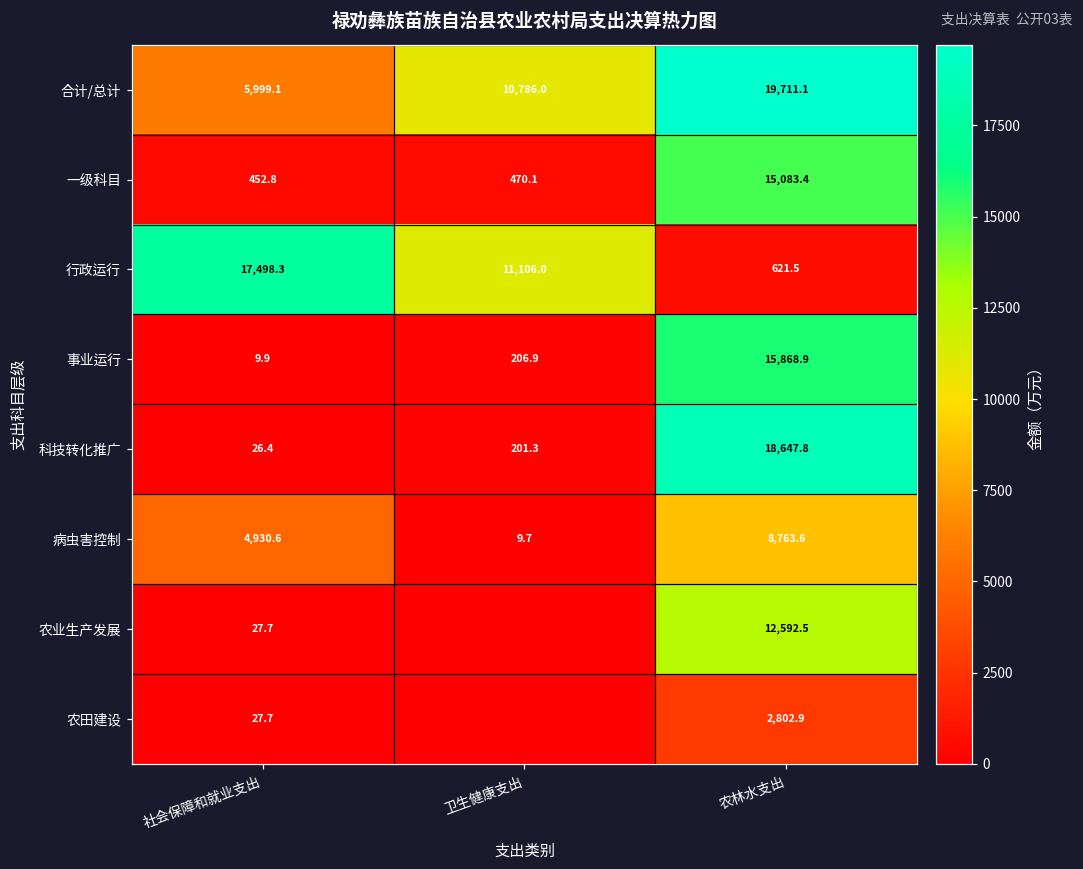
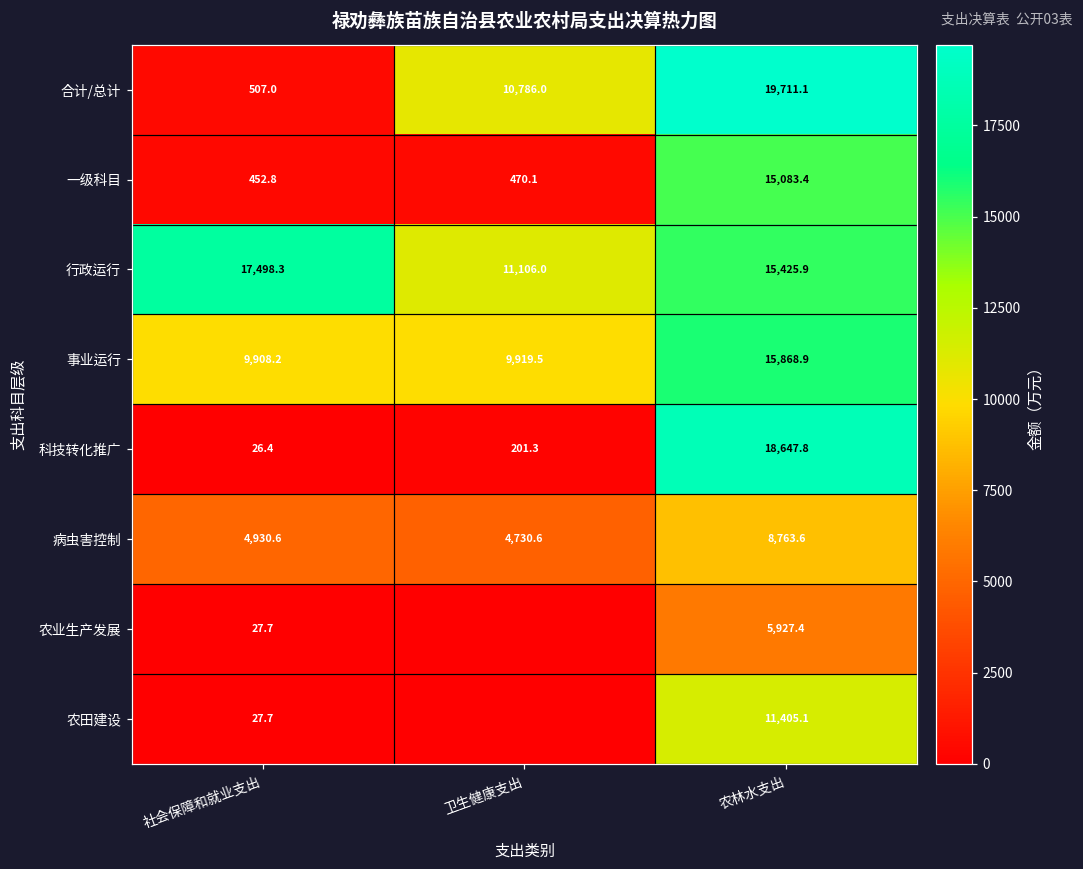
合计/总计, 社会保障和就业支出: 5,999.1 -> 507.0
行政运行, 农林水支出: 621.5 -> 15,425.9
事业运行, 社会保障和就业支出: 9.9 -> 9,908.2
事业运行, 卫生健康支出: 206.9 -> 9,919.5
病虫害控制, 卫生健康支出: 9.7 -> 4,730.6
农业生产发展, 农林水支出: 12,592.5 -> 5,927.4
农田建设, 农林水支出: 2,802.9 -> 11,405.1
